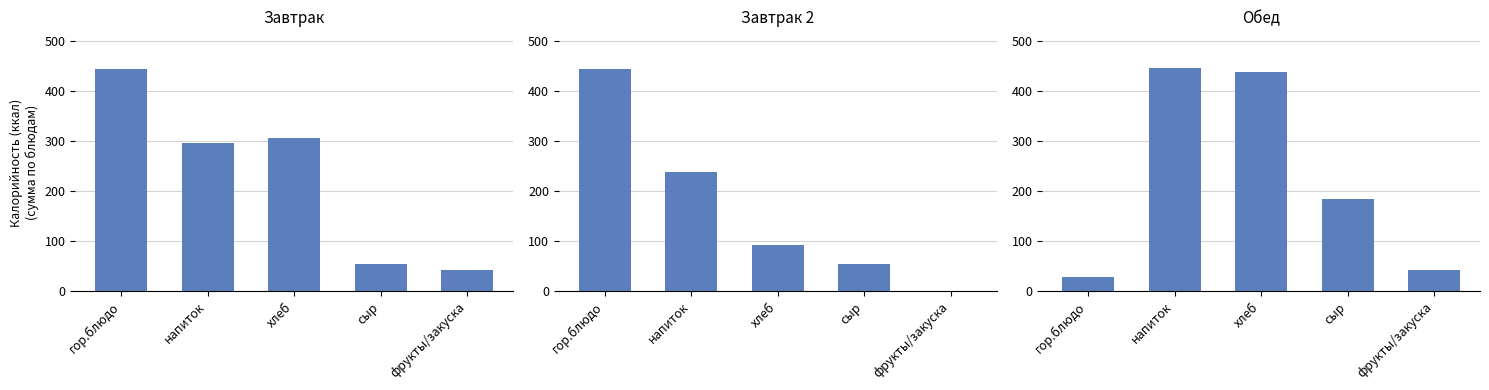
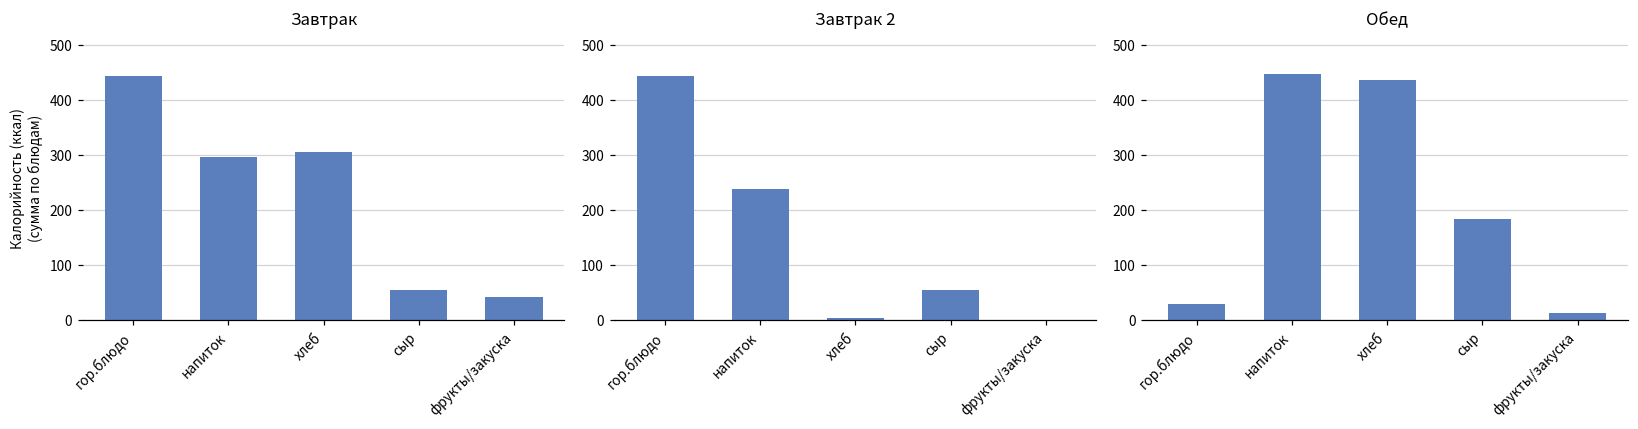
Завтрак 2, хлеб: 90 -> 0
Обед, фрукты/закуска: 40 -> 10
